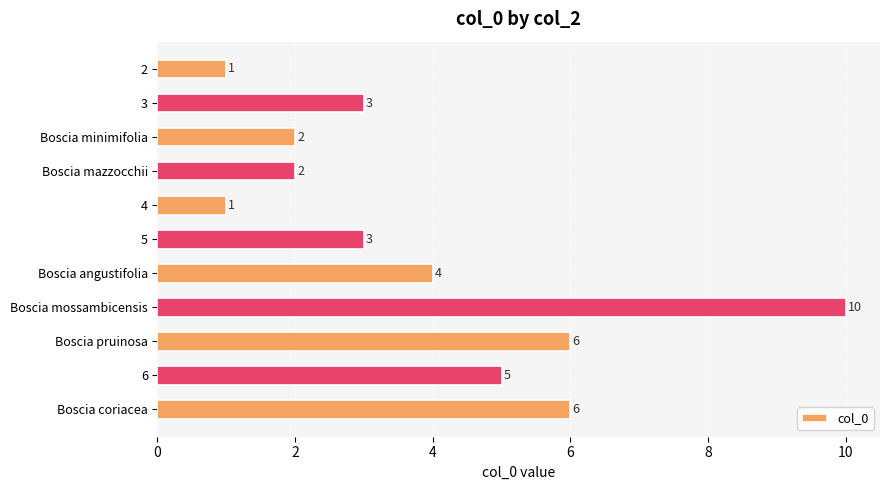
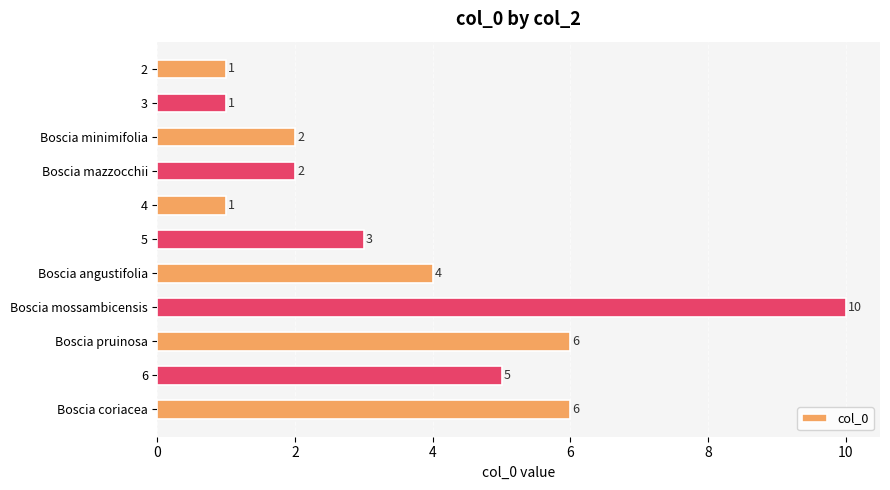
3: 3 -> 1
